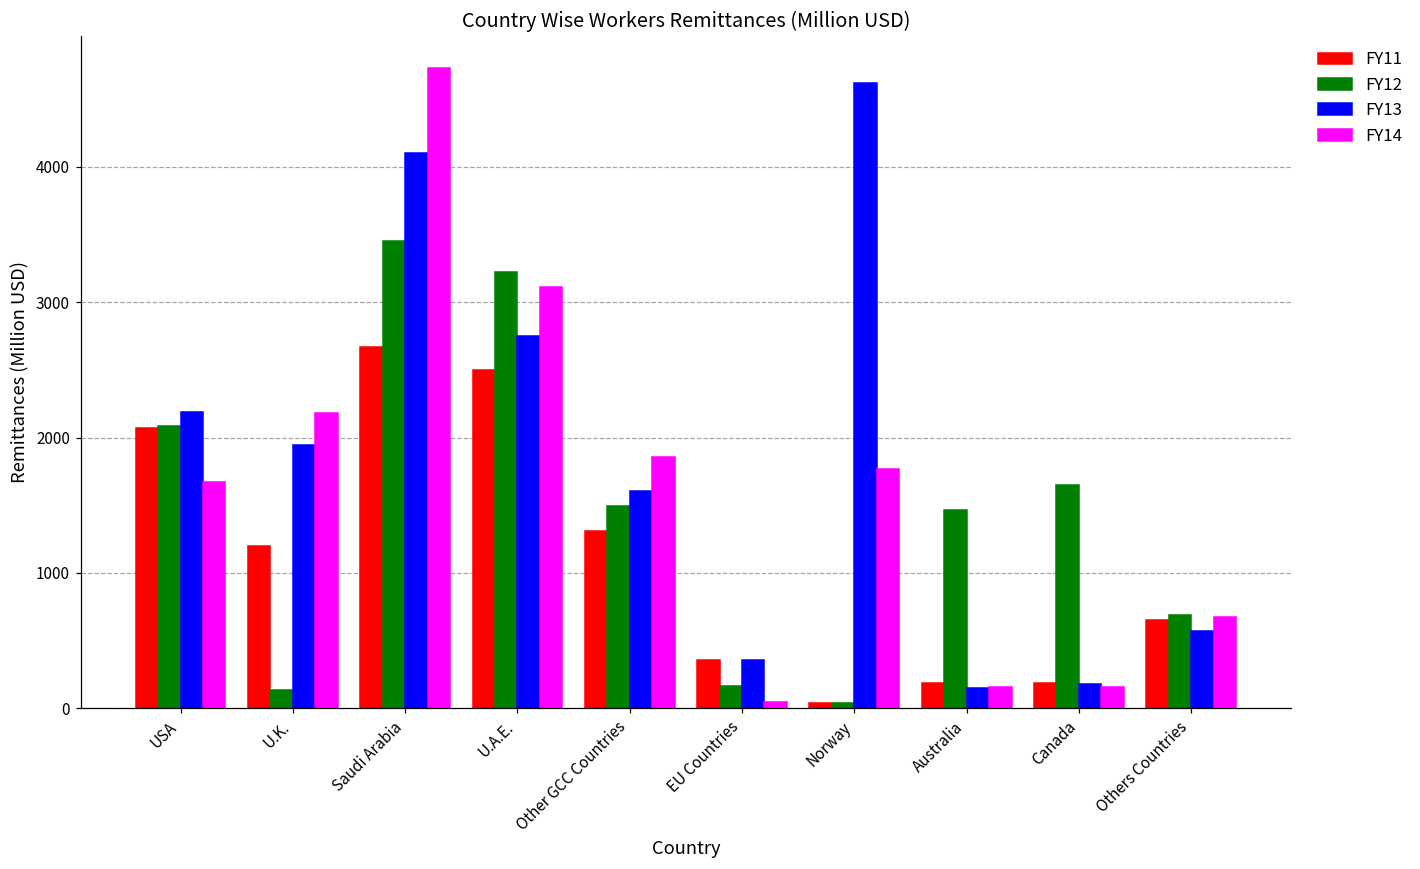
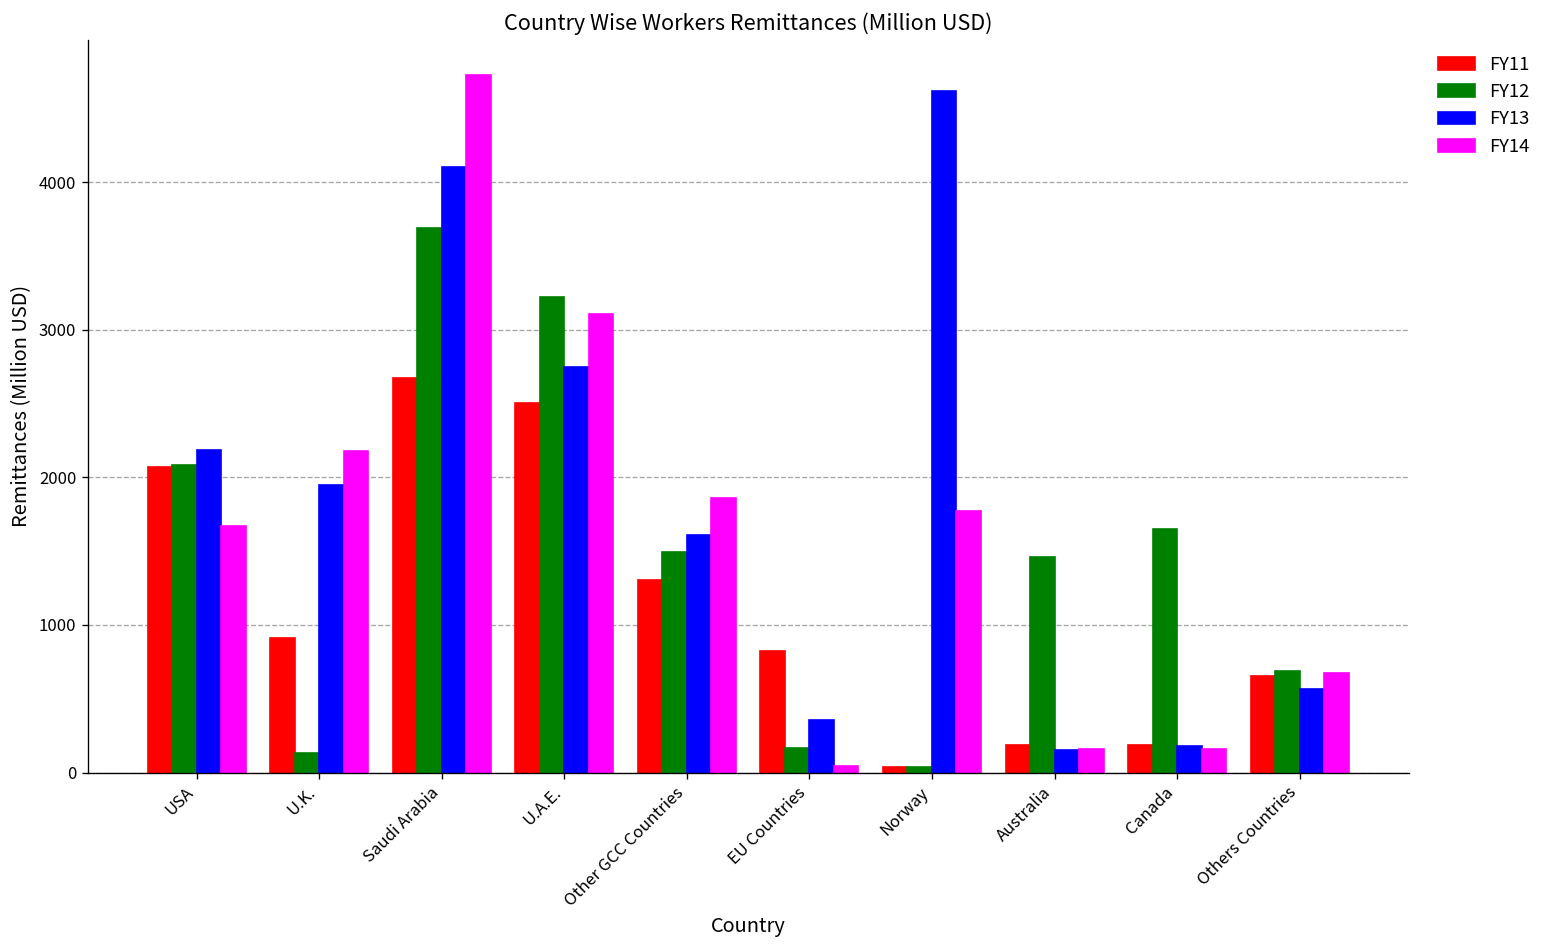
FY11, U.K.: 1200 -> 910
FY12, Saudi Arabia: 3460 -> 3690
FY11, EU Countries: 350 -> 830
